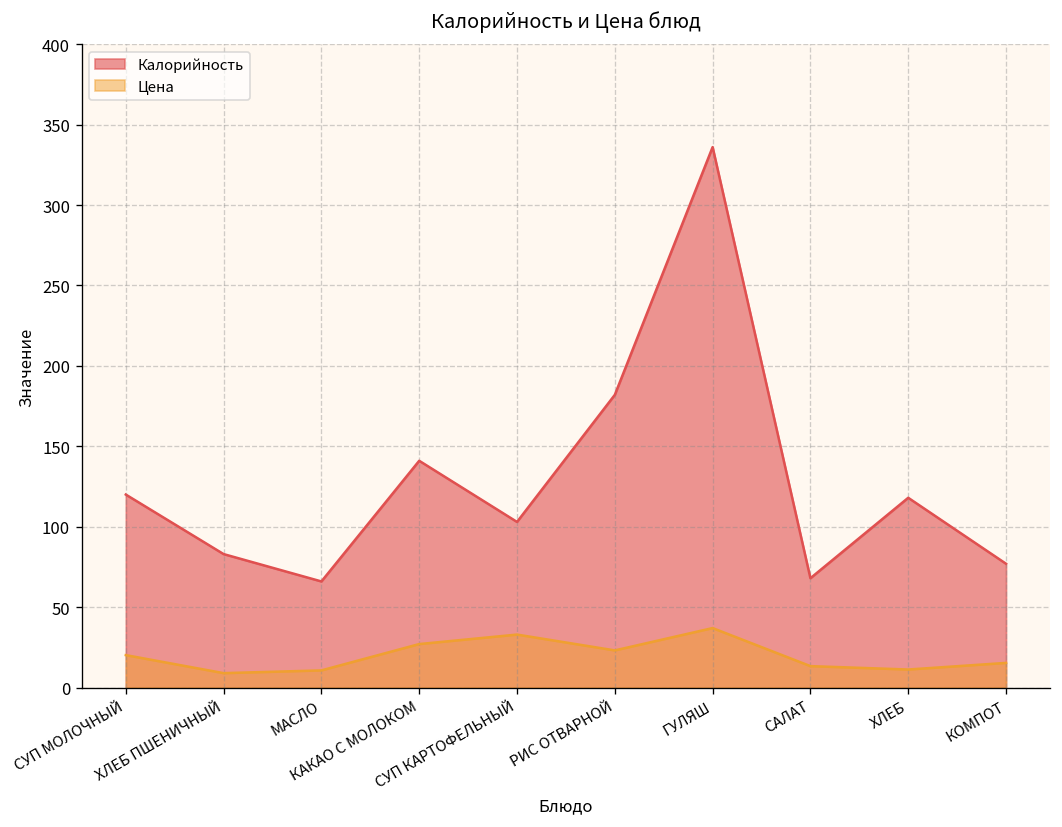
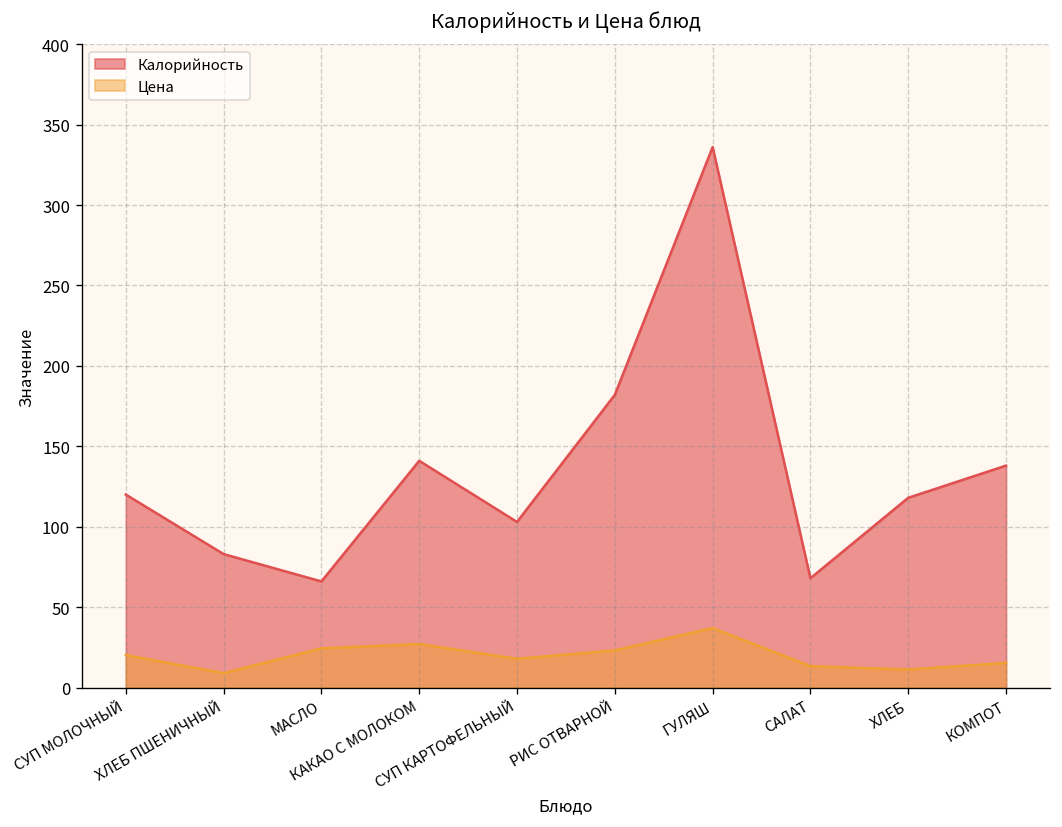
Цена, МАСЛО: 11 -> 24
Цена, СУП КАРТОФЕЛЬНЫЙ: 33 -> 18
Калорийность, КОМПОТ: 77 -> 138
